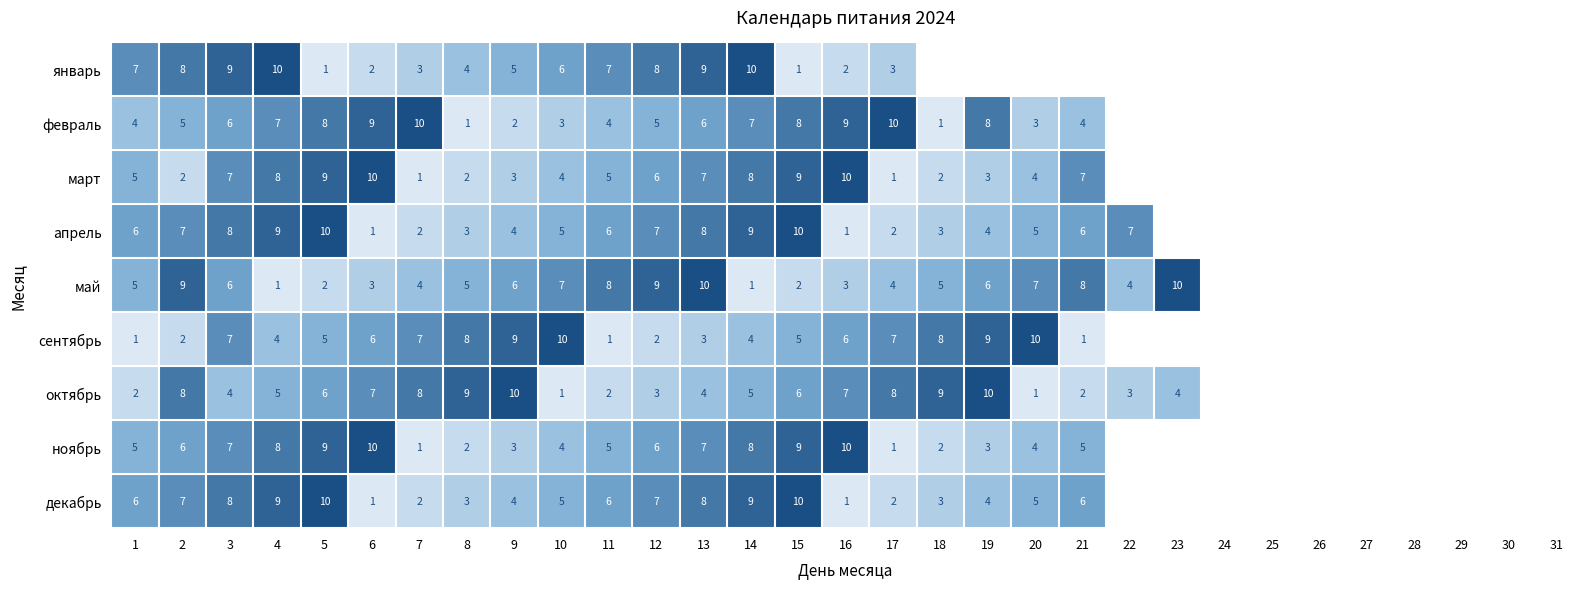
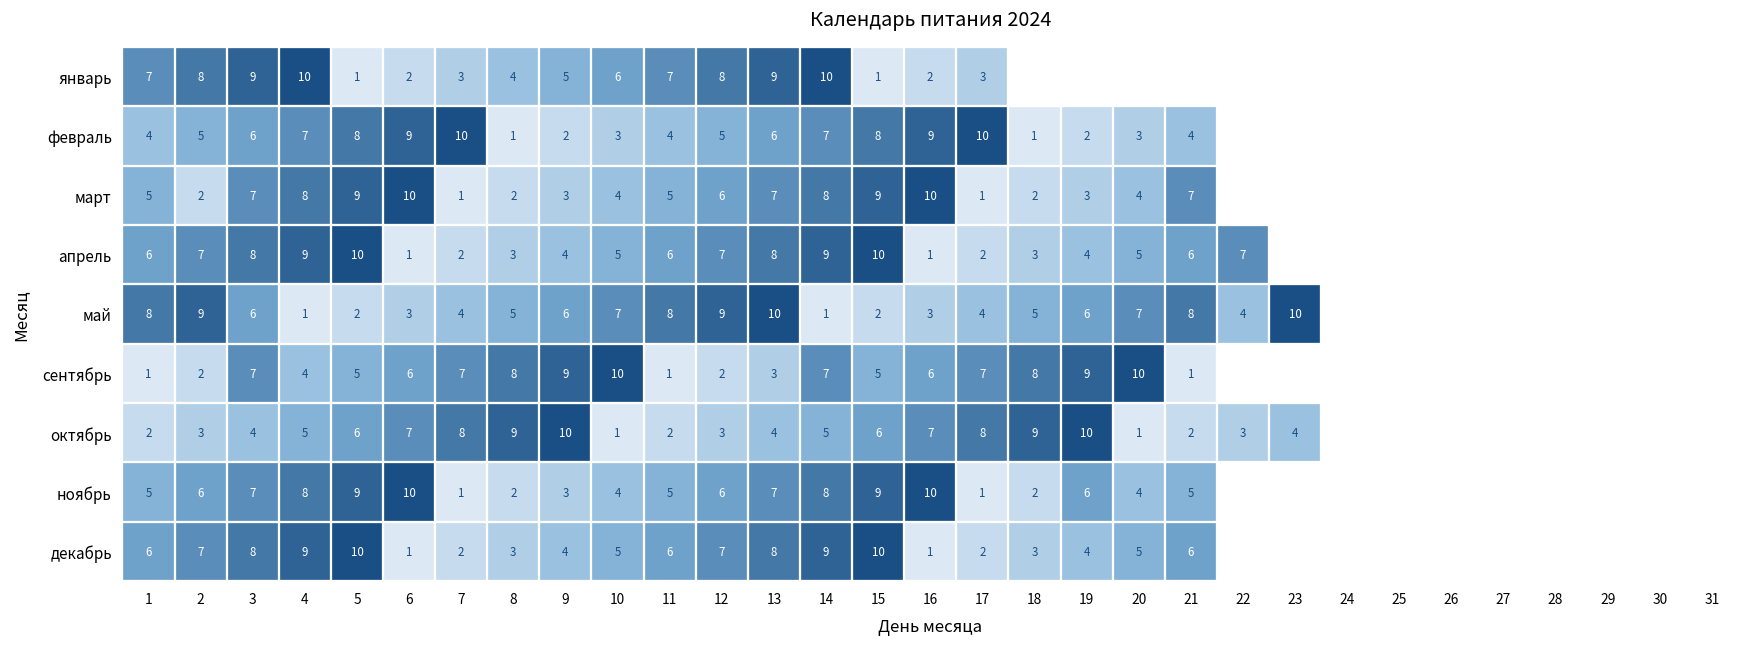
февраль, 19: 8 -> 2
май, 1: 5 -> 8
сентябрь, 14: 4 -> 7
октябрь, 2: 8 -> 3
ноябрь, 19: 3 -> 6
